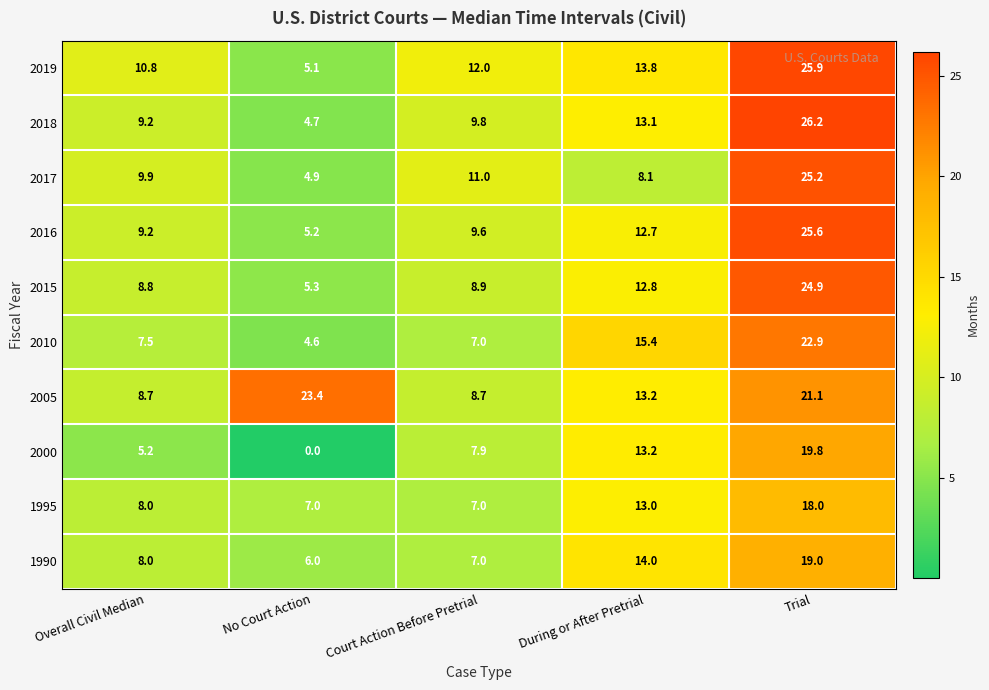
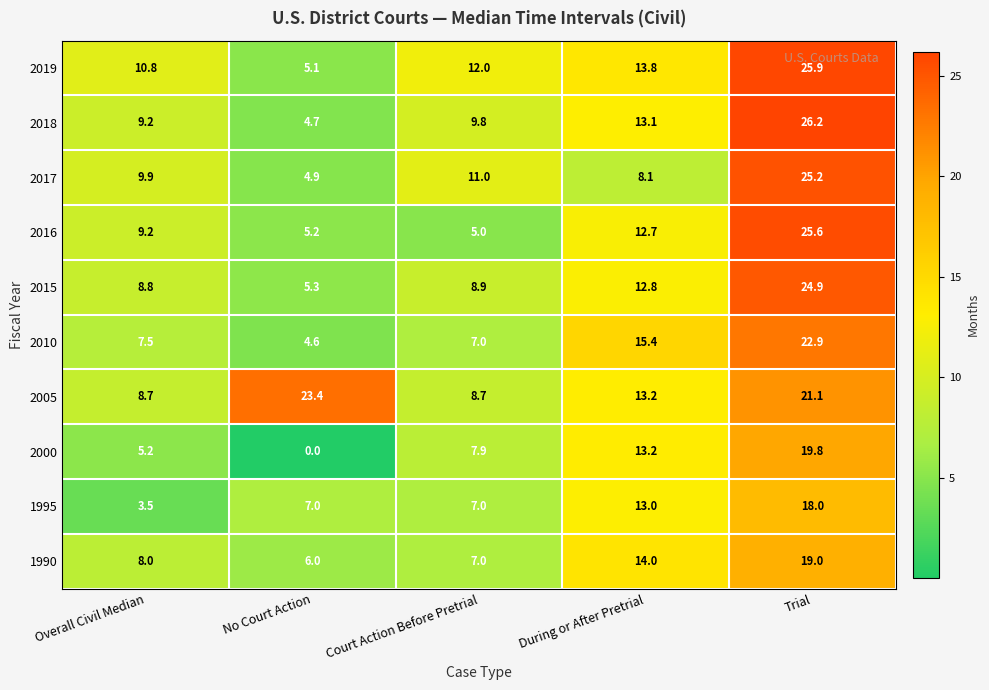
2016, Court Action Before Pretrial: 9.6 -> 5.0
1995, Overall Civil Median: 8.0 -> 3.5
